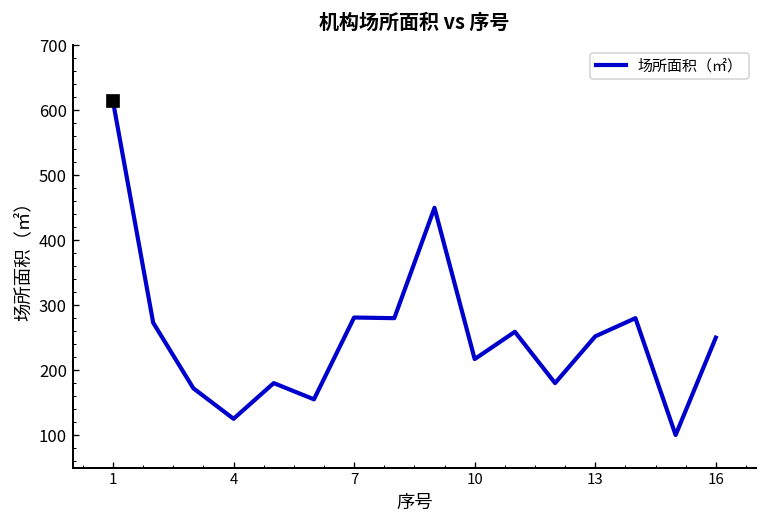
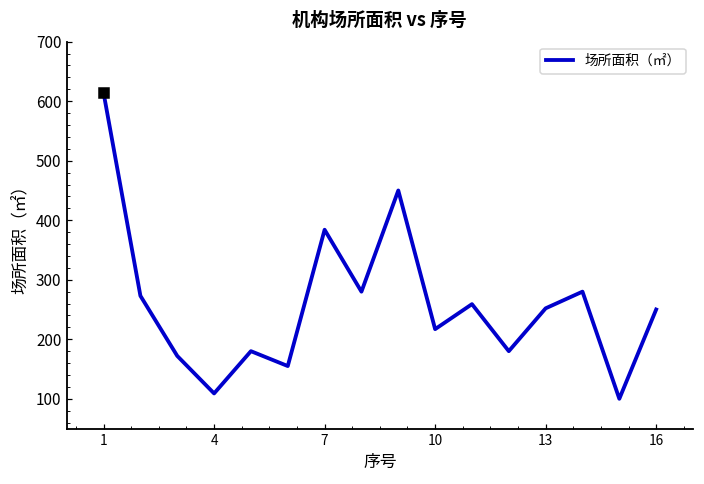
场所面积（㎡）, 4: 130 -> 110
场所面积（㎡）, 7: 280 -> 380
